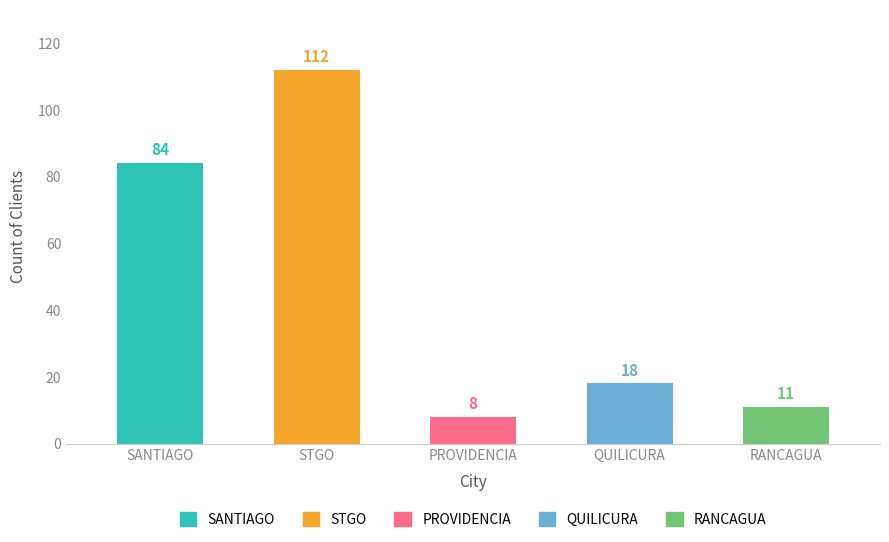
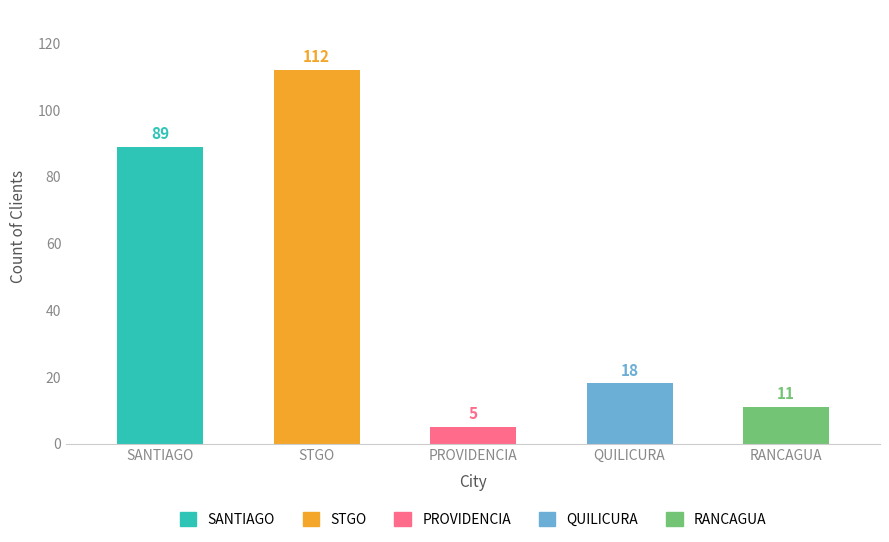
SANTIAGO: 84 -> 89
PROVIDENCIA: 8 -> 5
